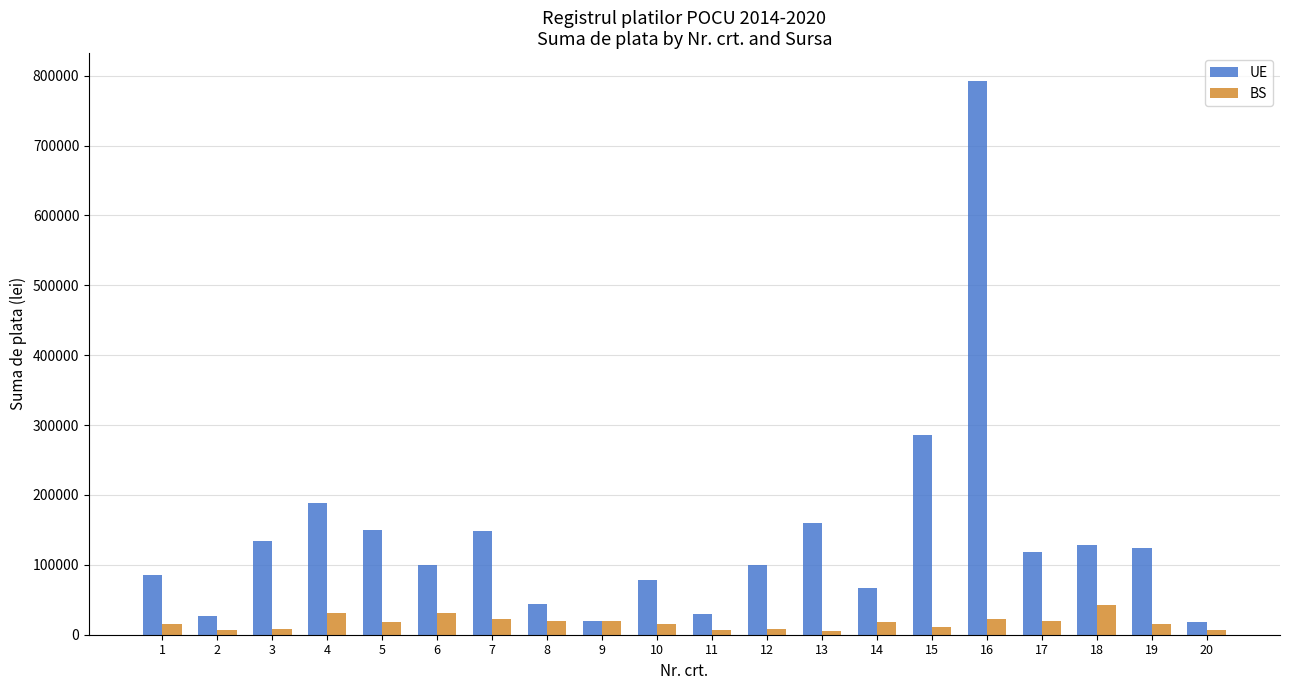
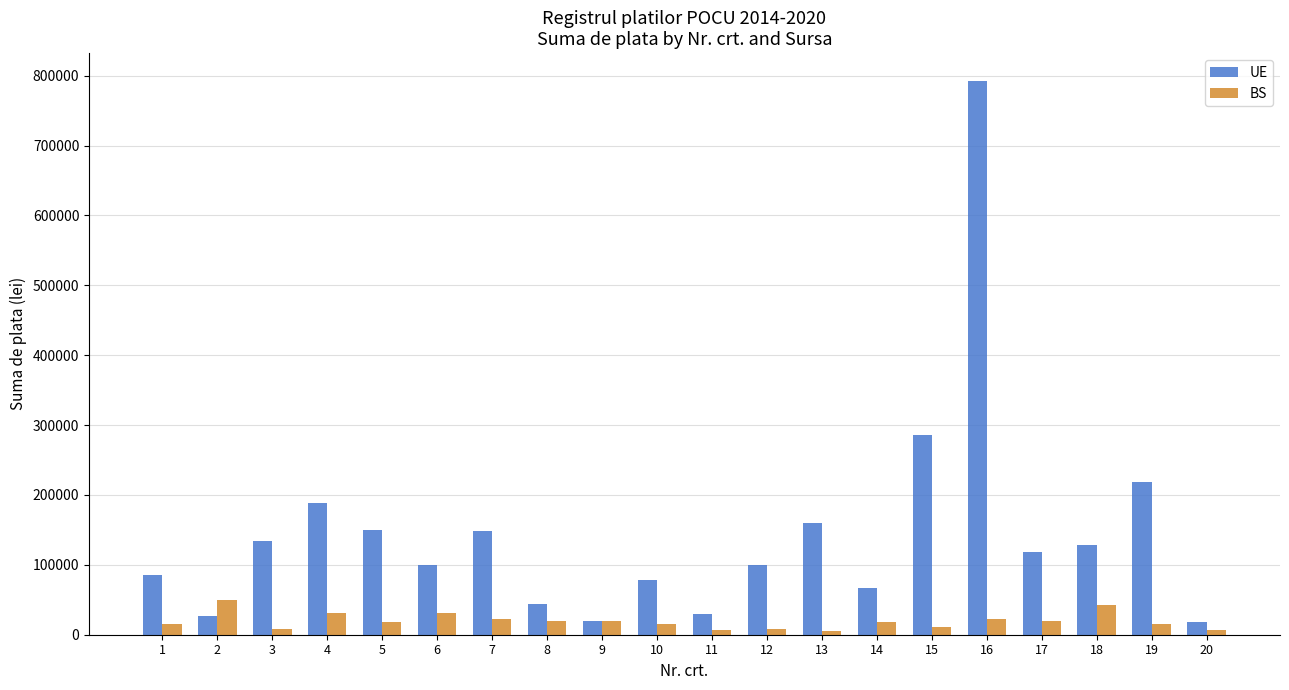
BS, 2: 10000 -> 50000
UE, 19: 120000 -> 220000
